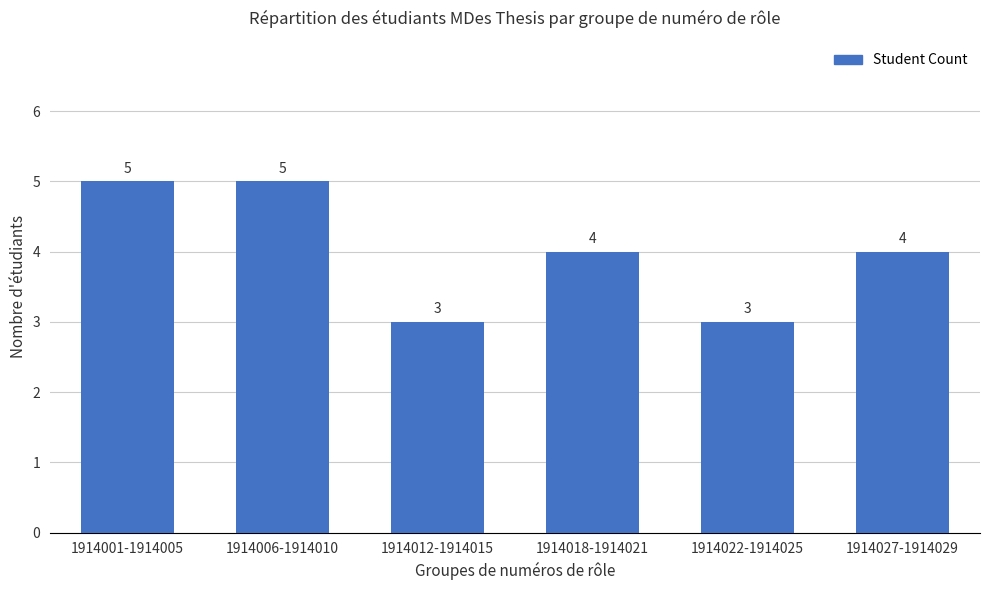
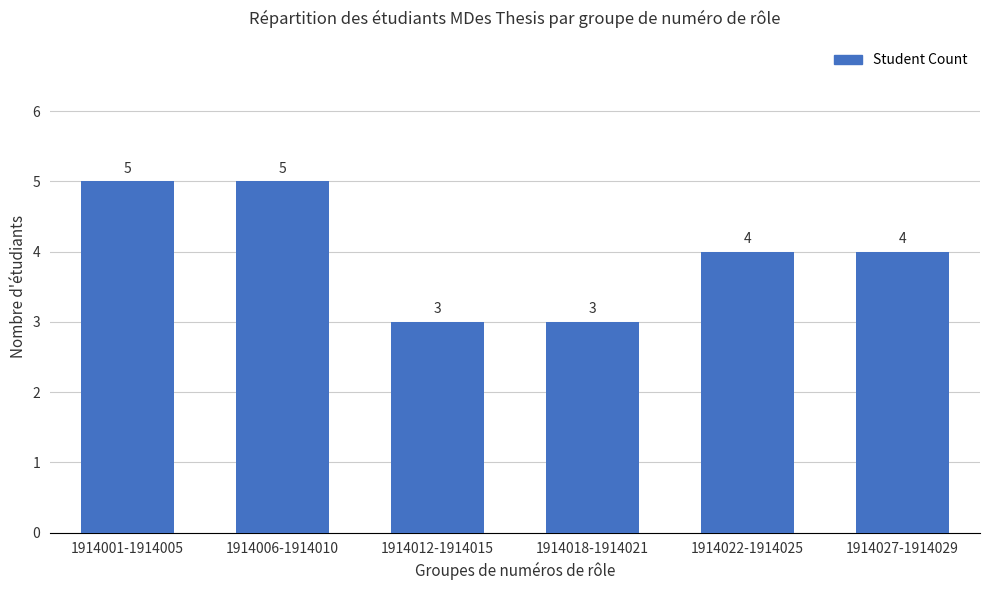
1914018-1914021: 4 -> 3
1914022-1914025: 3 -> 4
